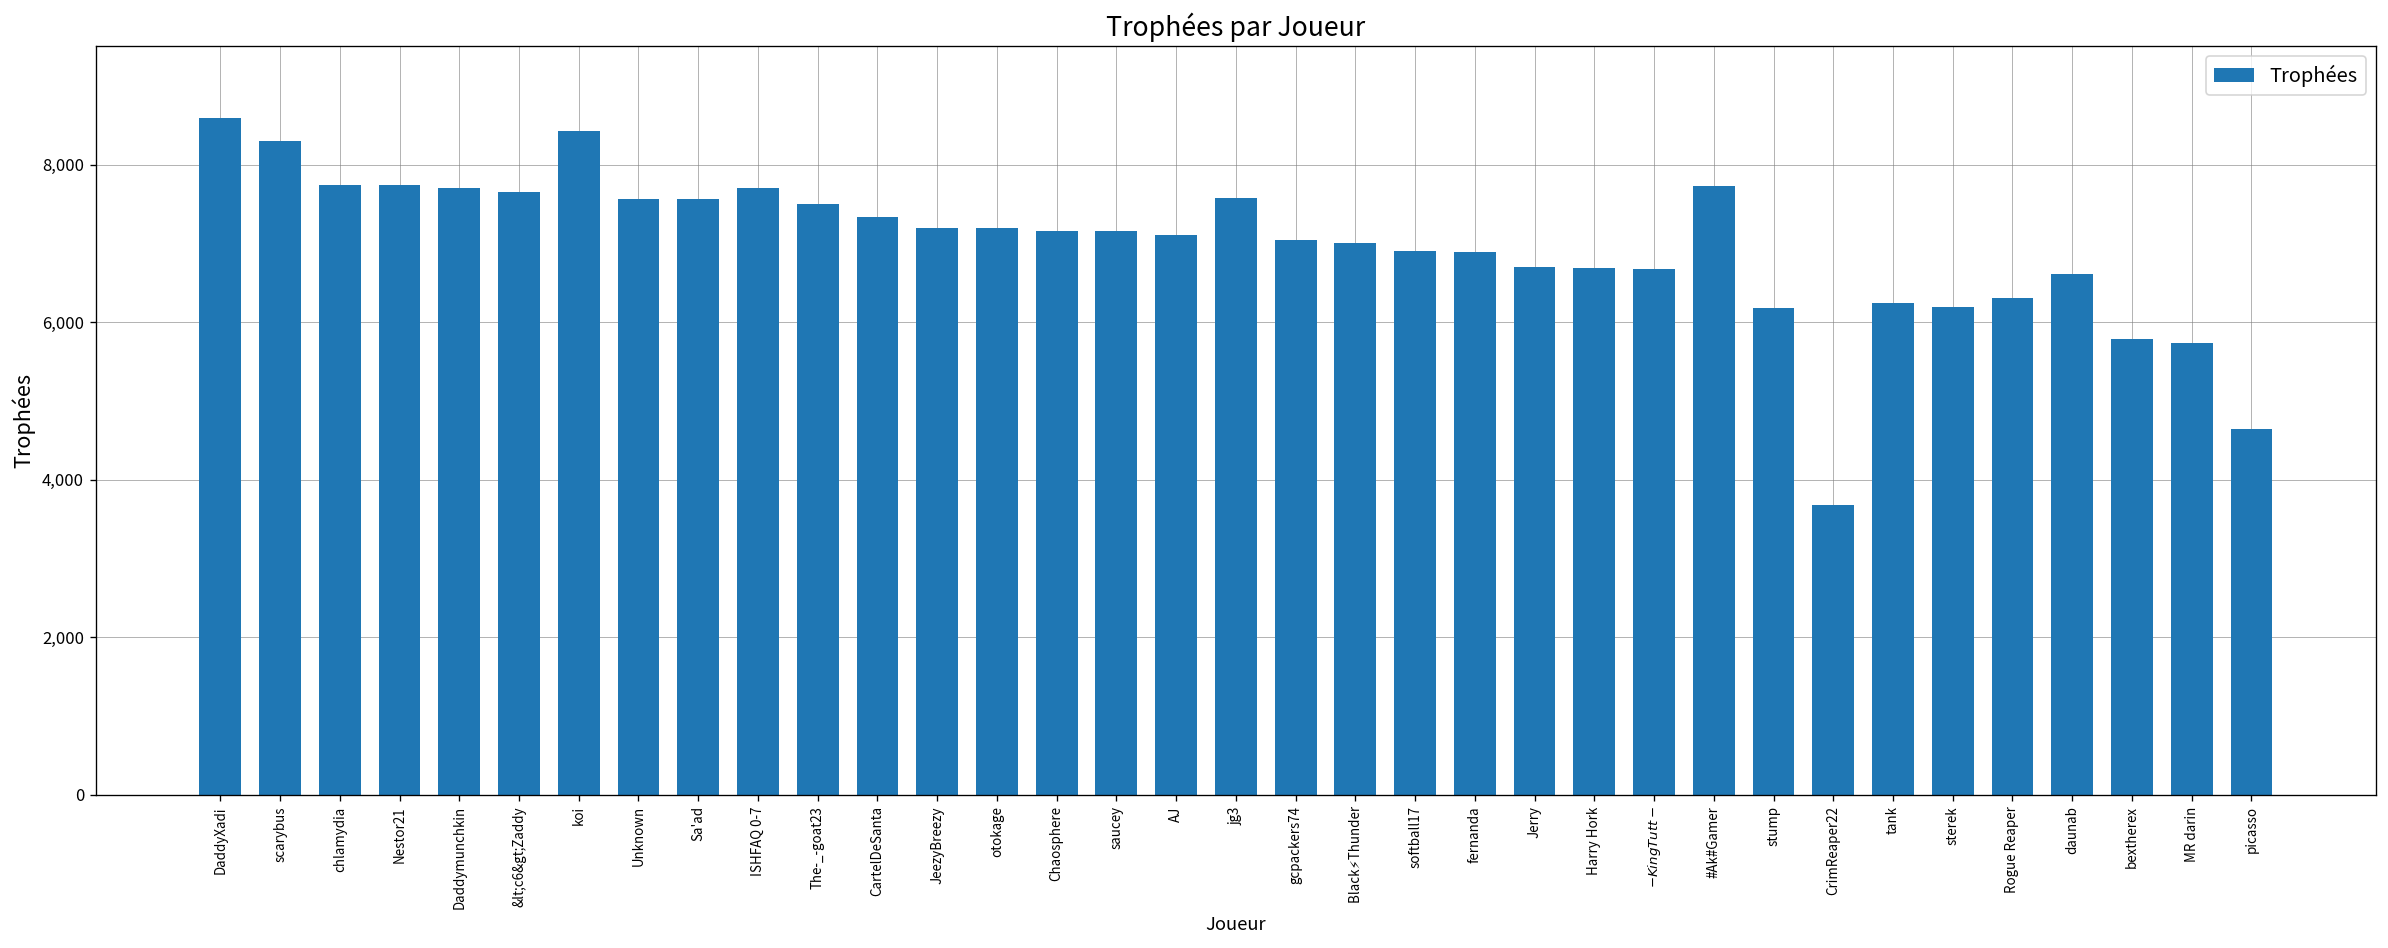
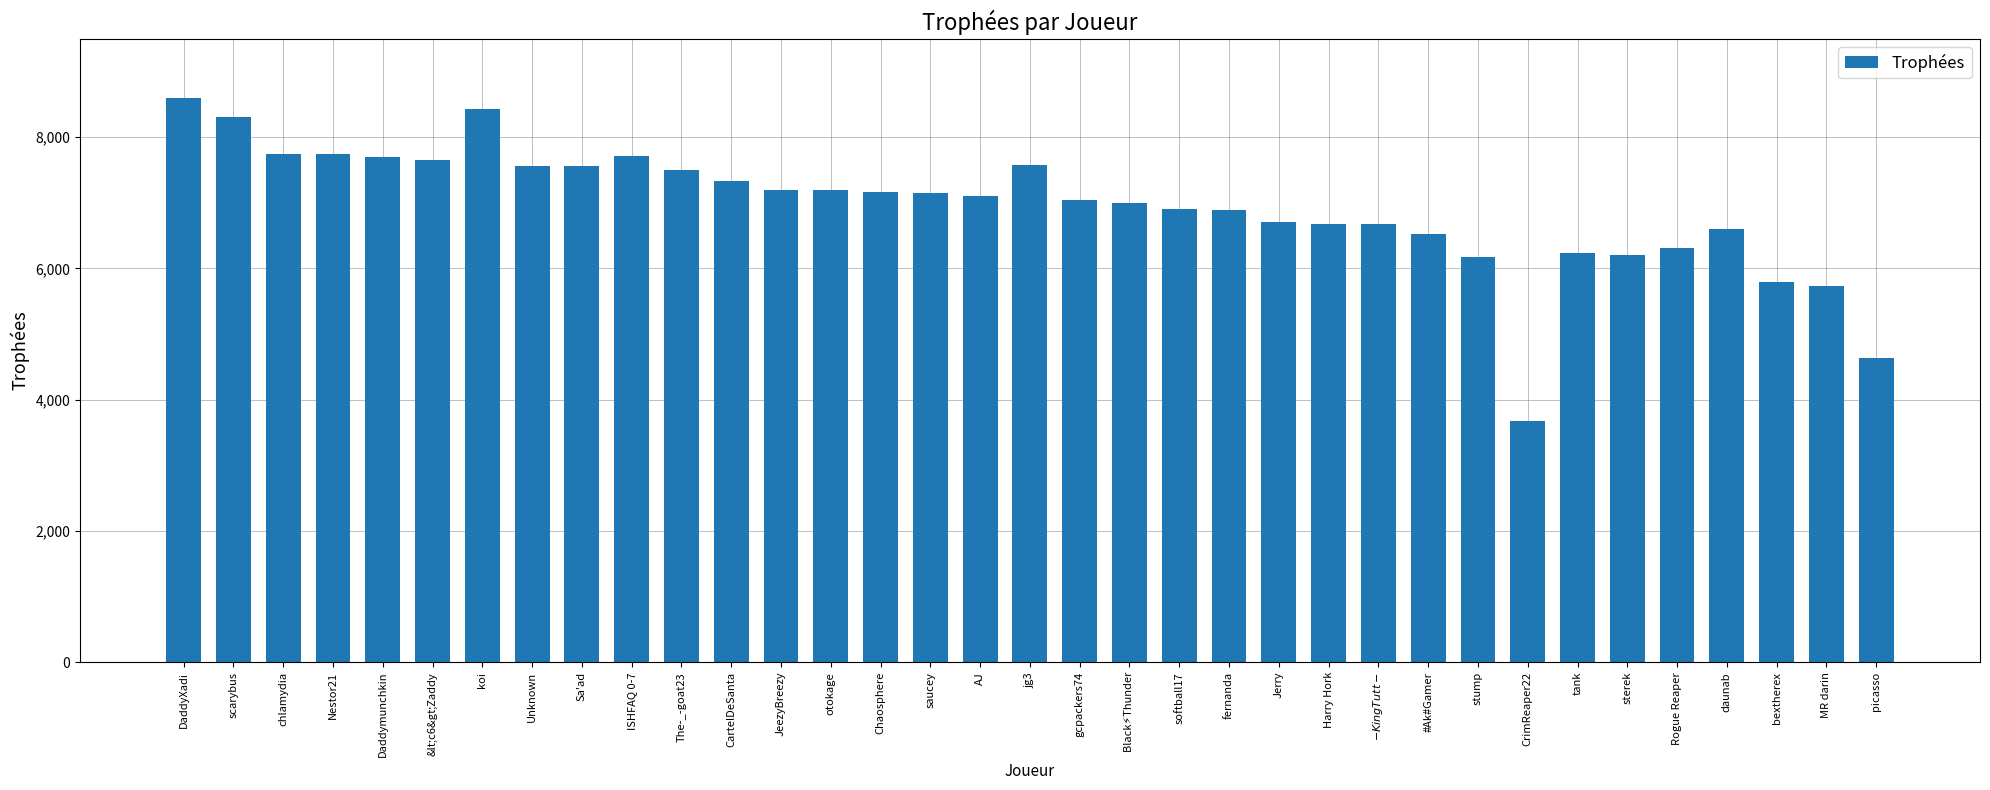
#Ak#Gamer: 7,700 -> 6,500
